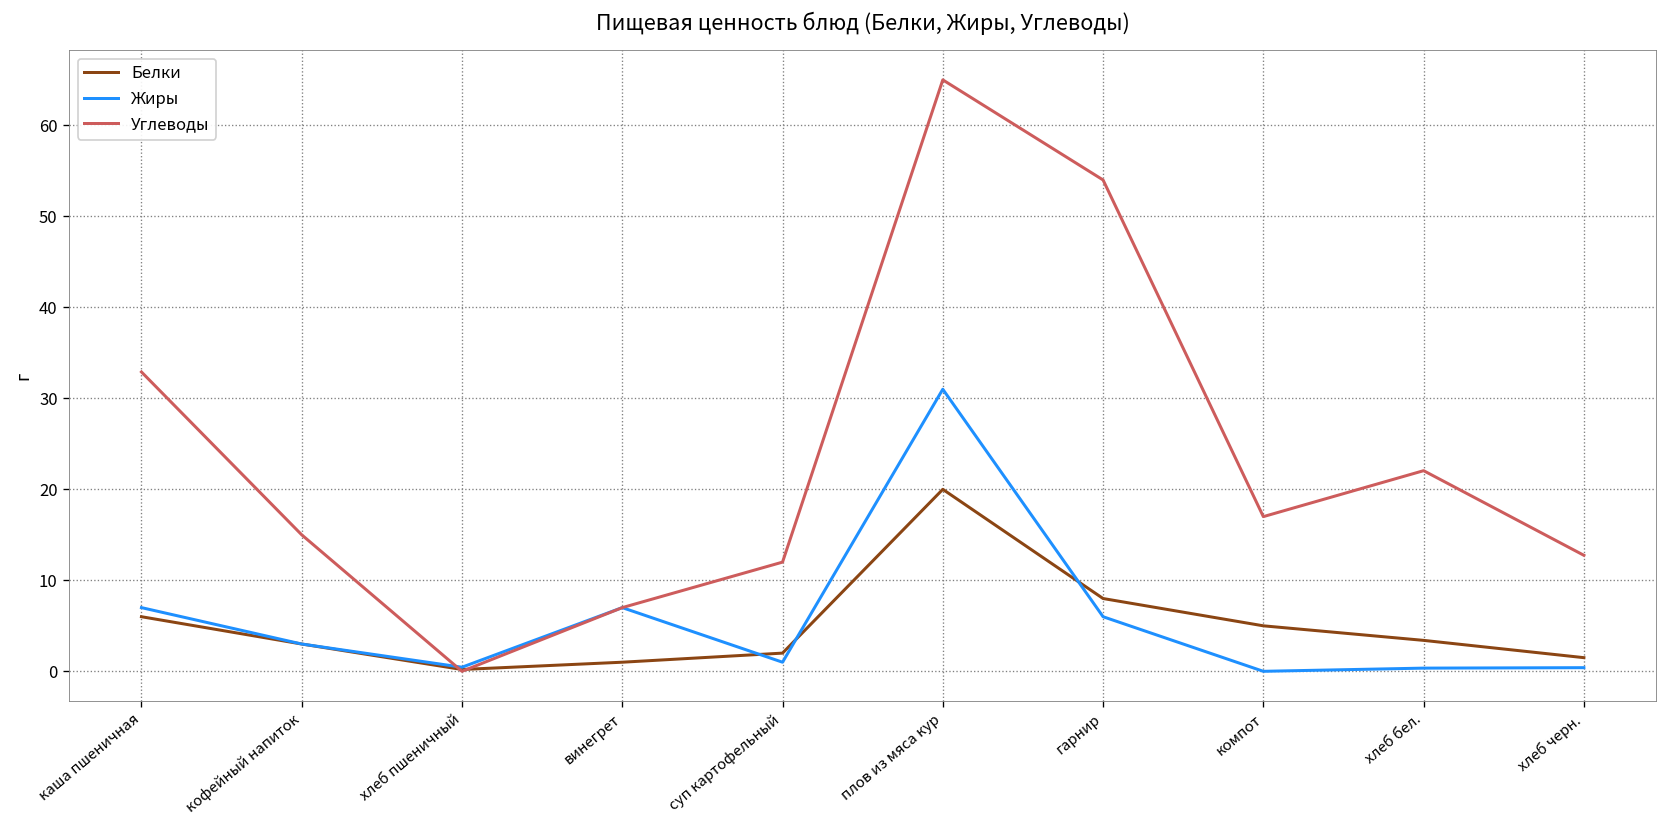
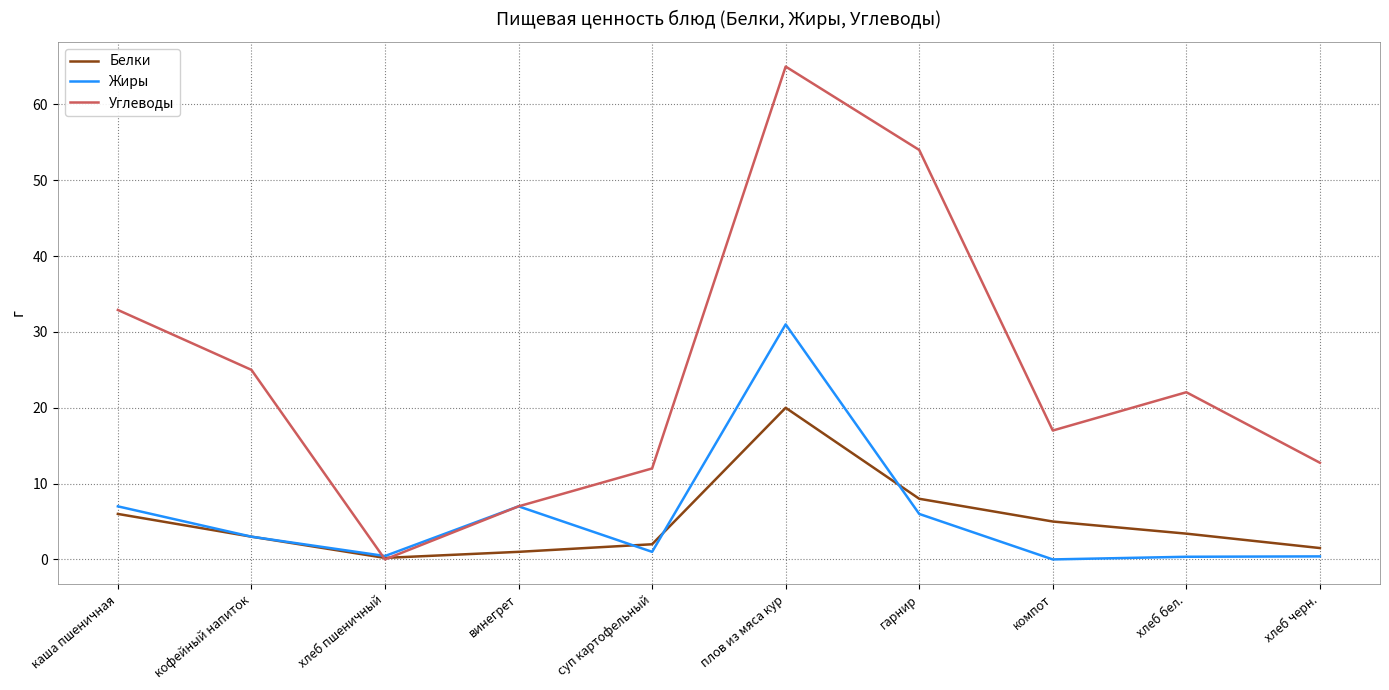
Углеводы, кофейный напиток: 15 -> 25
